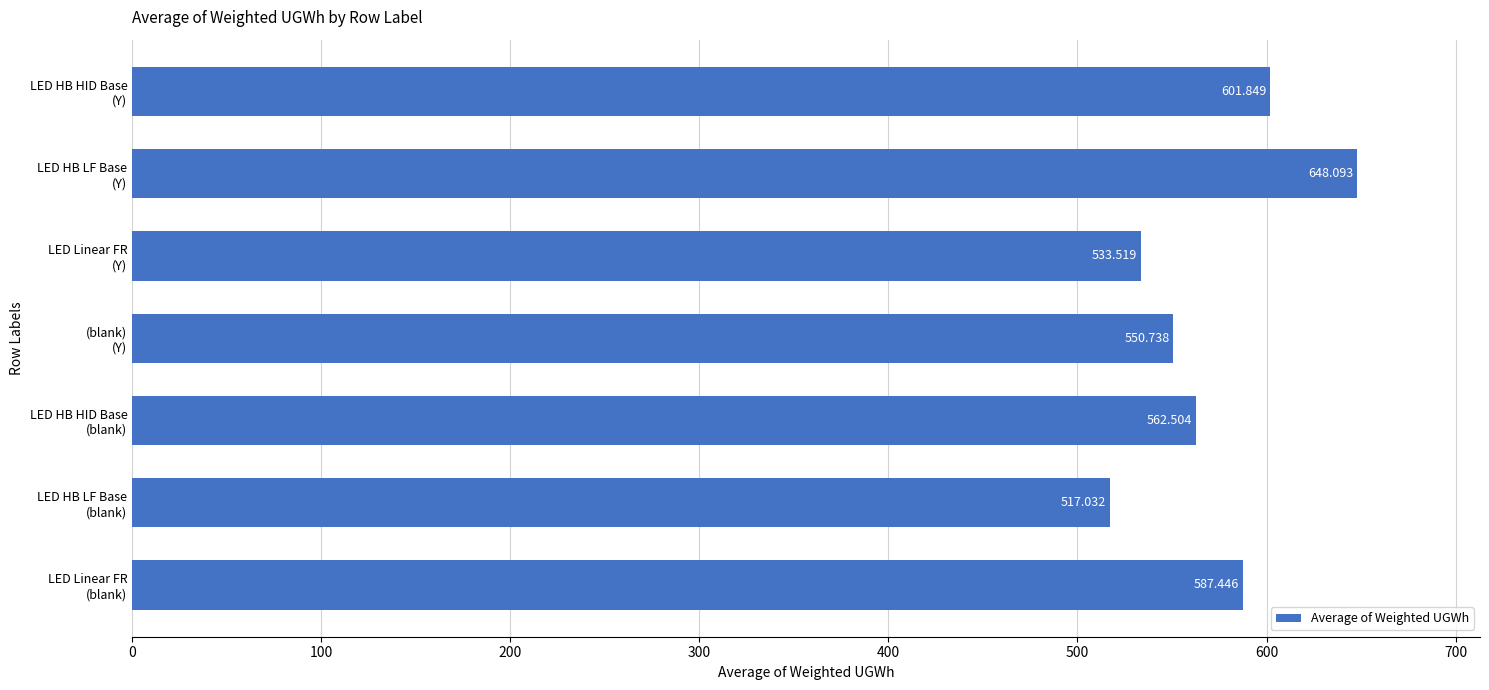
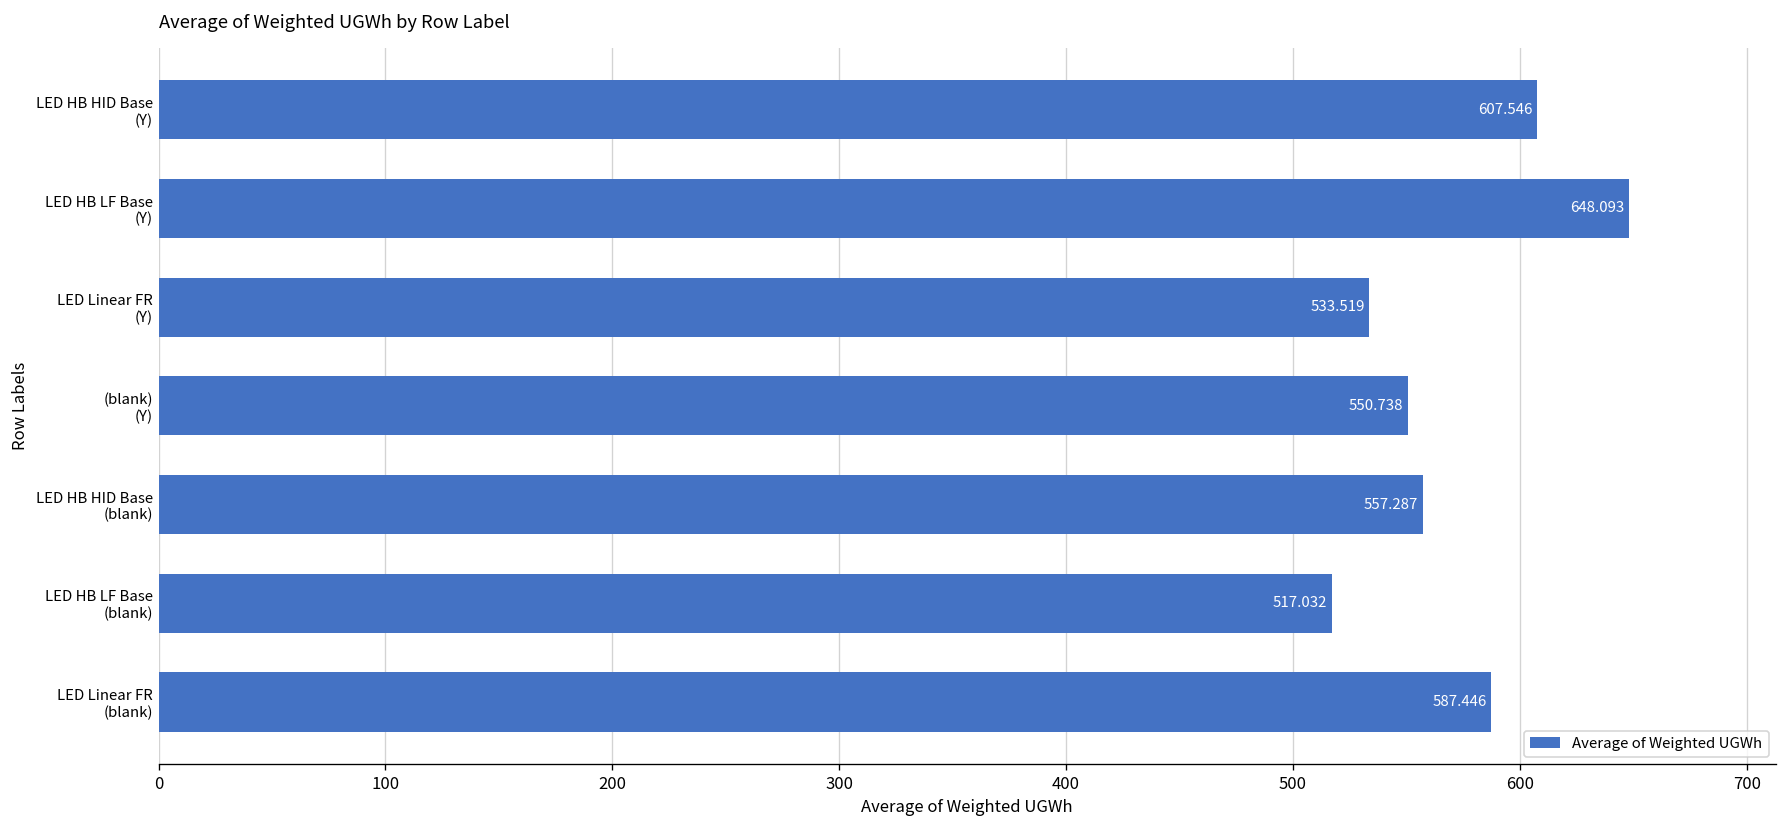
LED HB HID Base (Y): 601.849 -> 607.546
LED HB HID Base (blank): 562.504 -> 557.287
